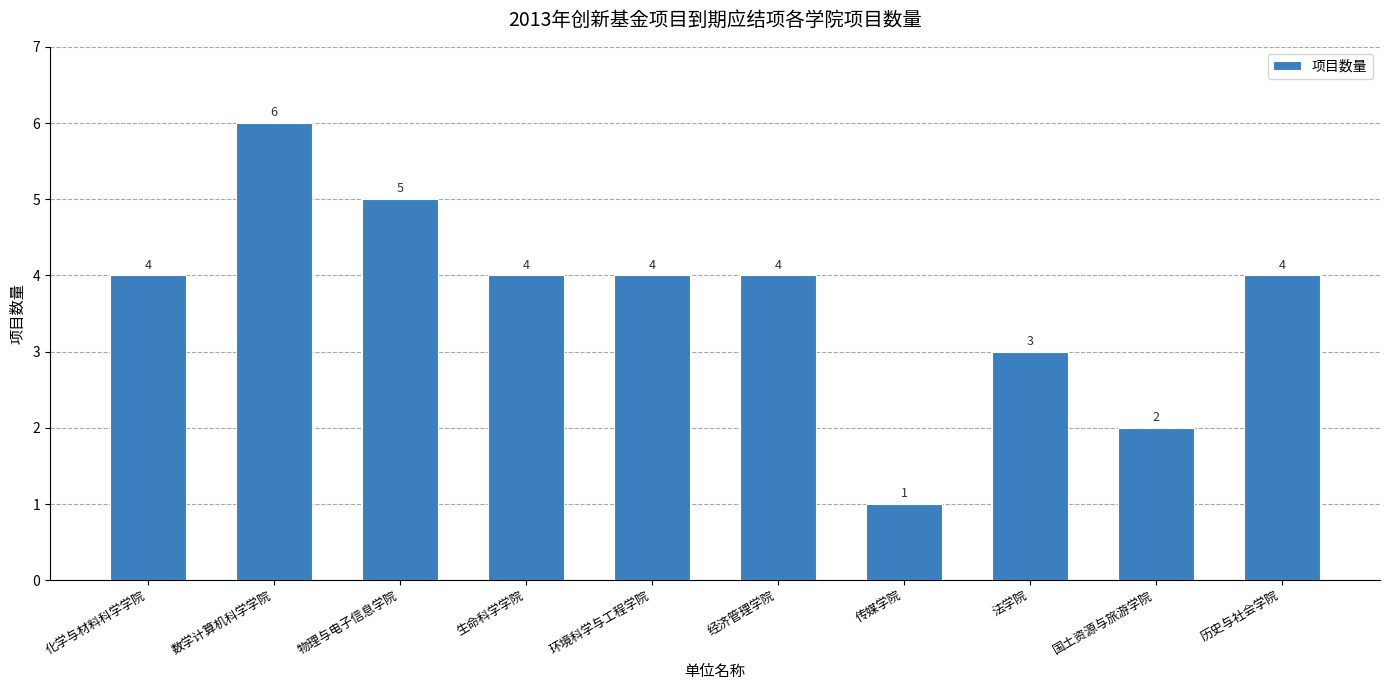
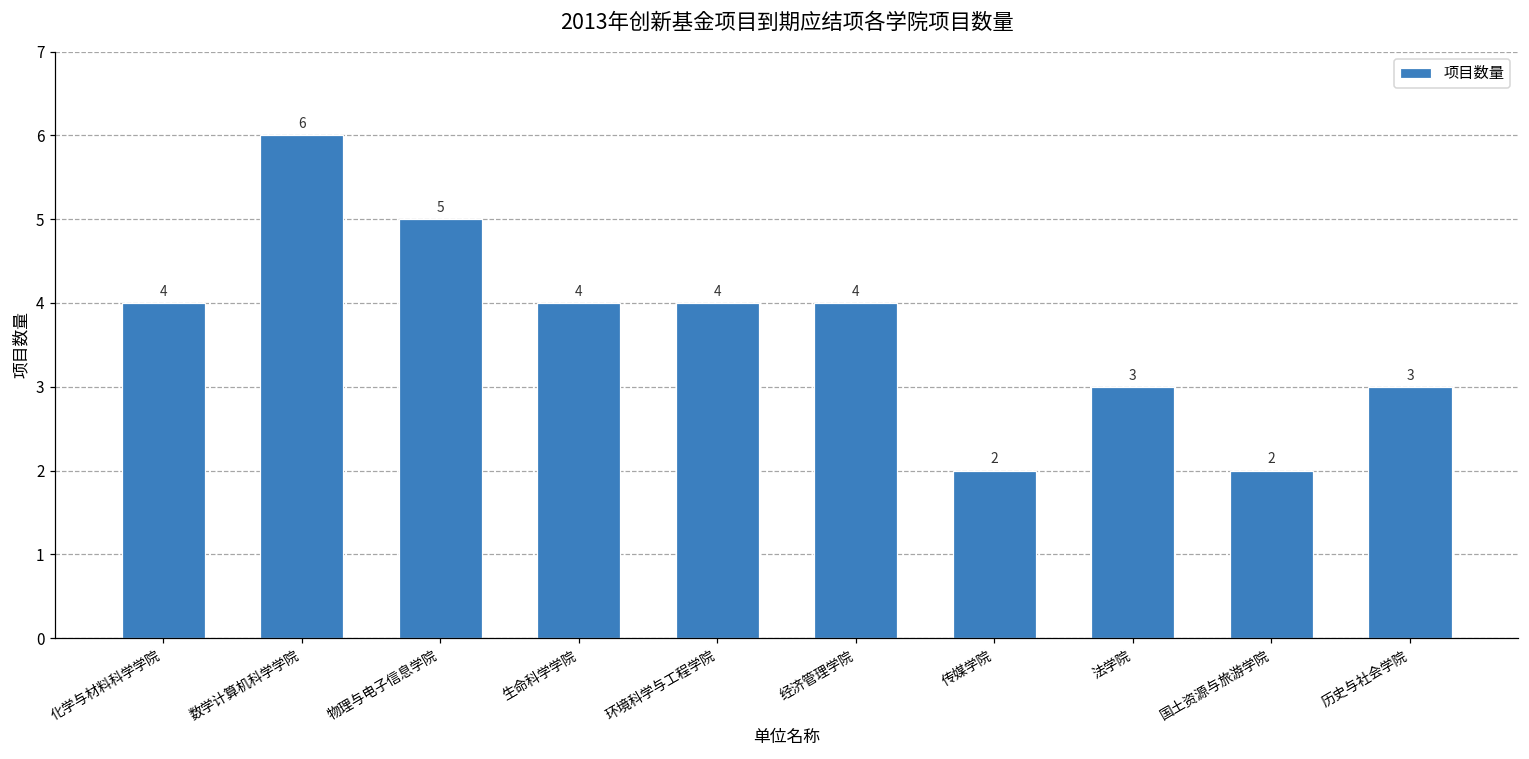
传媒学院: 1 -> 2
历史与社会学院: 4 -> 3
